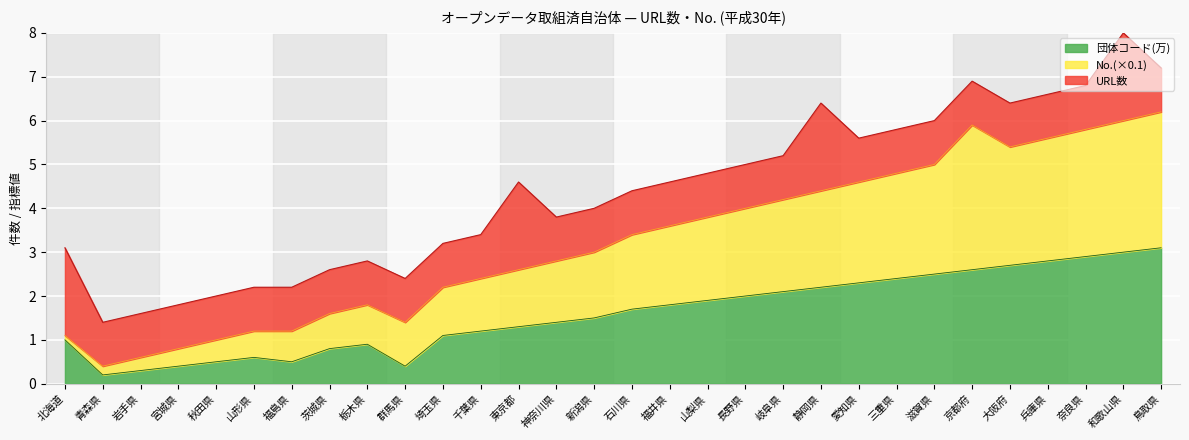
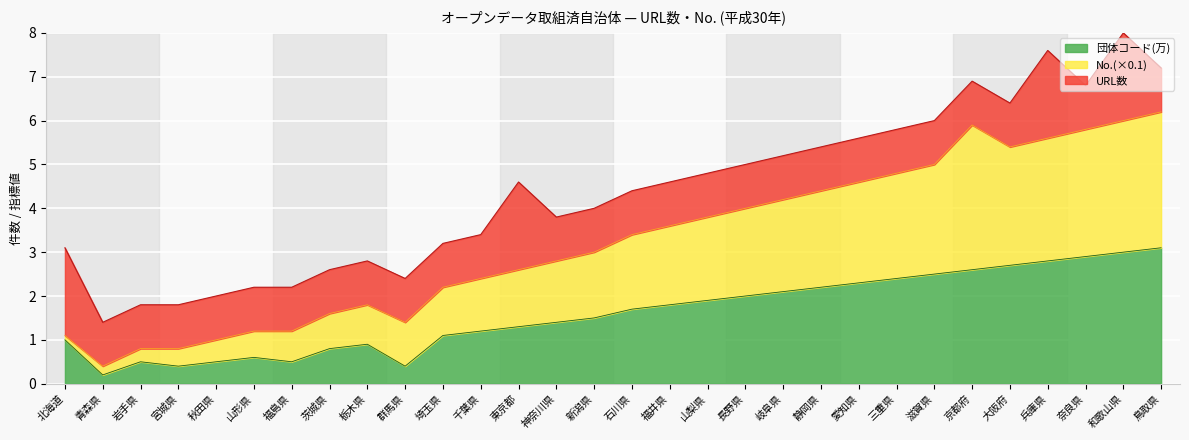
団体コード(万), 岩手県: 0.3 -> 0.5
URL数, 静岡県: 2 -> 1
URL数, 兵庫県: 1 -> 2
